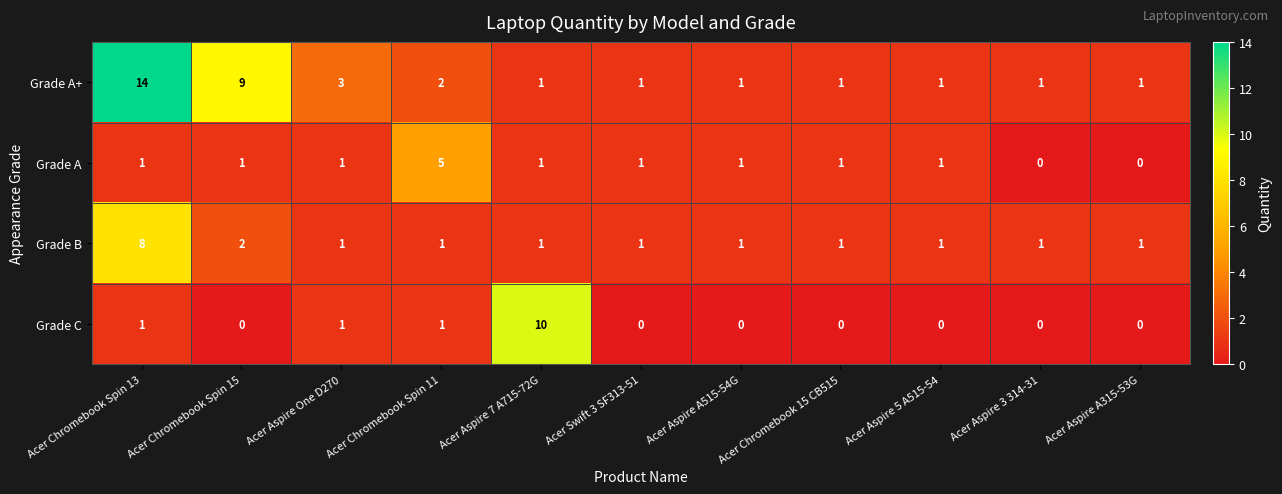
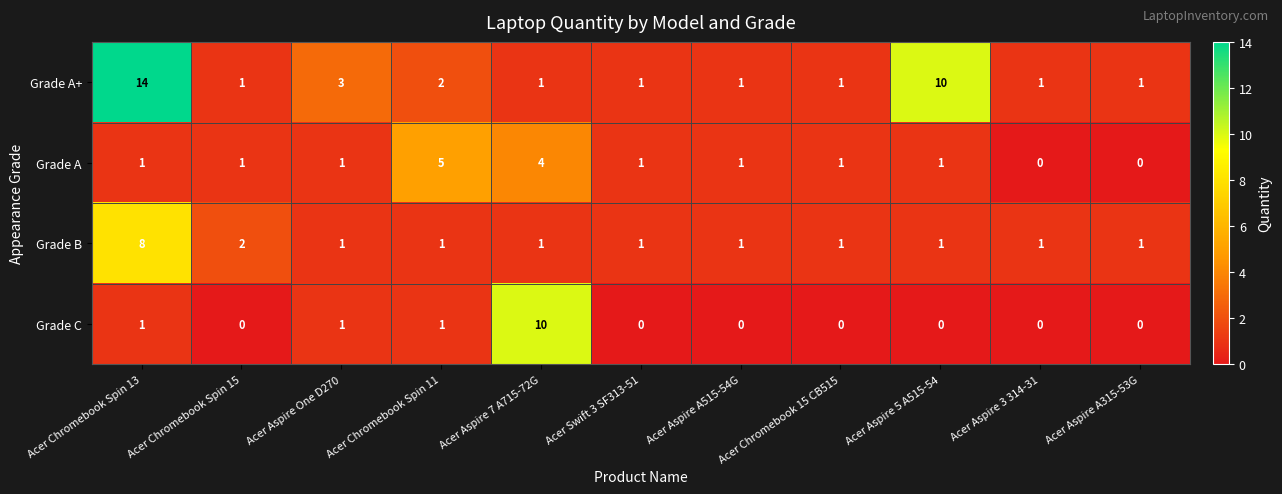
Grade A+, Acer Chromebook Spin 15: 9 -> 1
Grade A+, Acer Aspire 5 A515-54: 1 -> 10
Grade A, Acer Aspire 7 A715-72G: 1 -> 4
